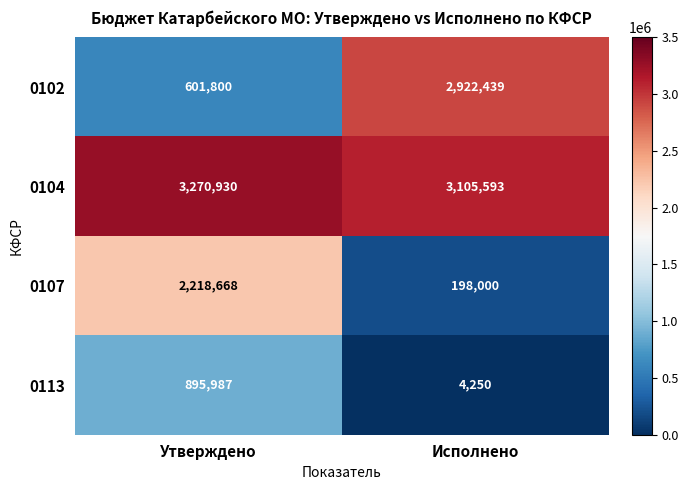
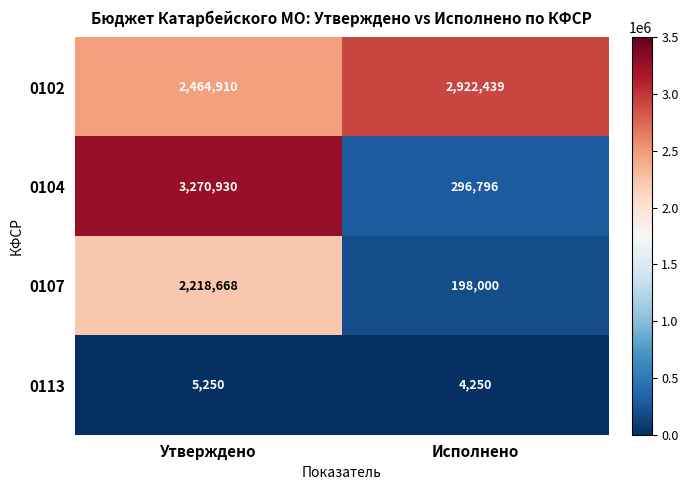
0102, Утверждено: 601,800 -> 2,464,910
0104, Исполнено: 3,105,593 -> 296,796
0113, Утверждено: 895,987 -> 5,250
